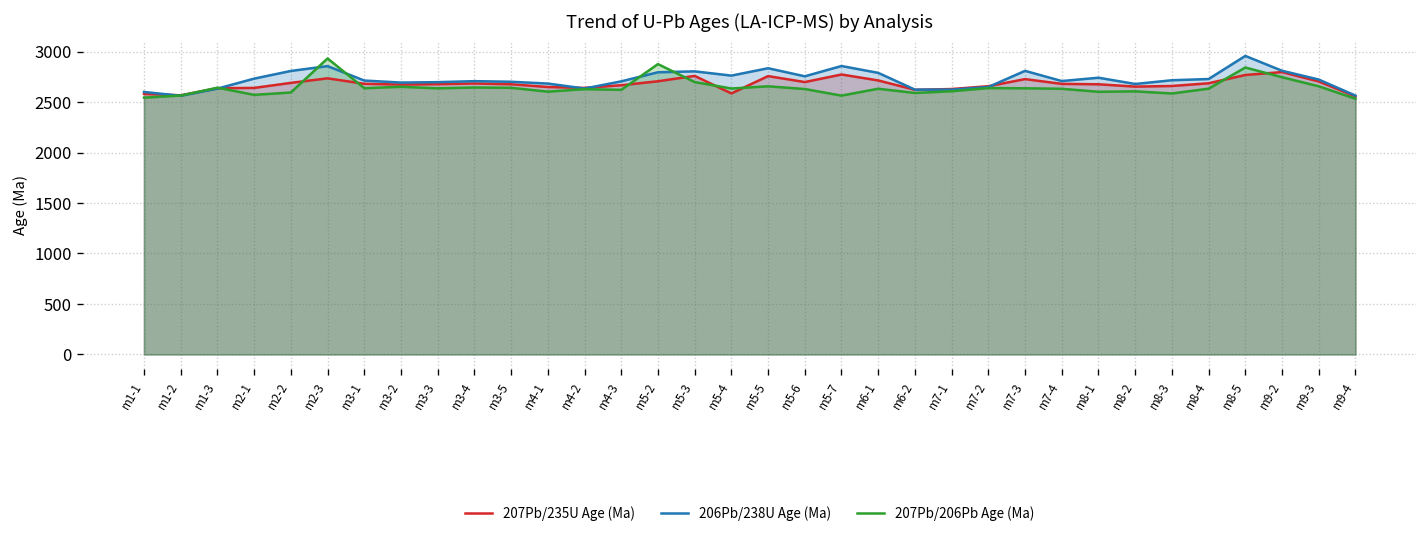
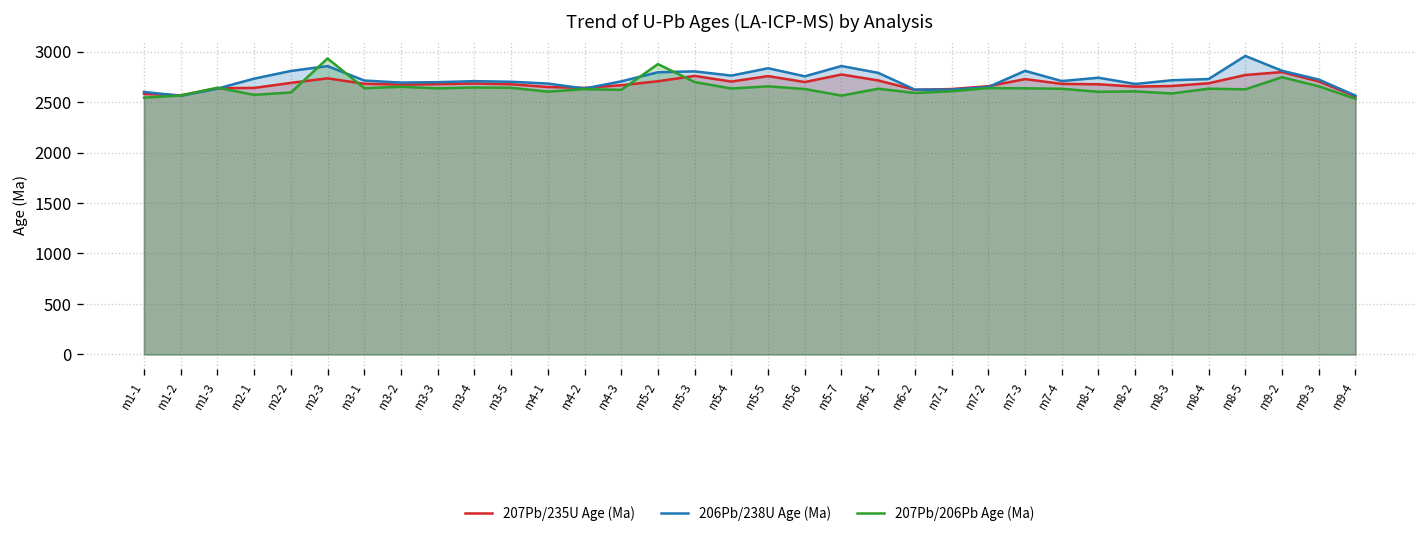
207Pb/235U Age (Ma), m5-4: 2600 -> 2700
207Pb/206Pb Age (Ma), m8-5: 2800 -> 2600
